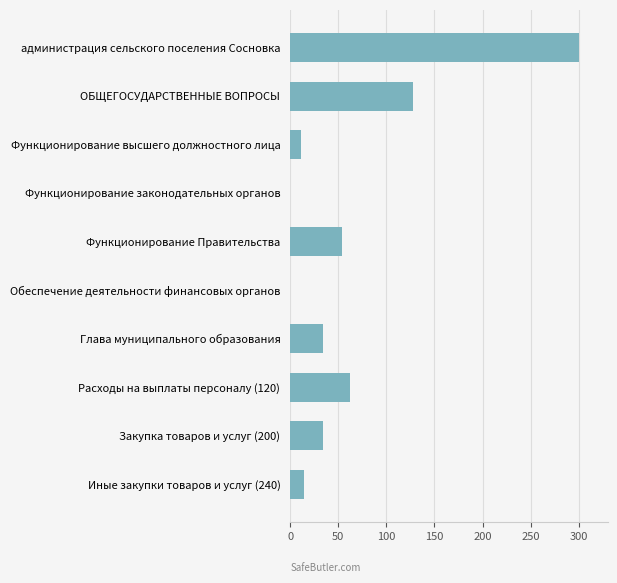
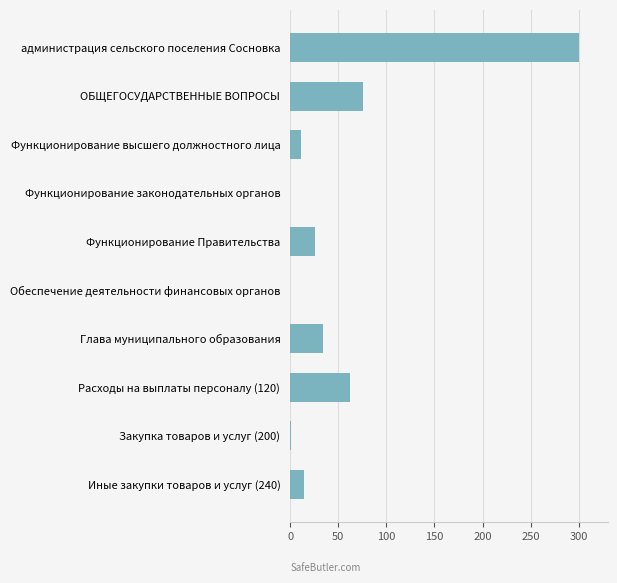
ОБЩЕГОСУДАРСТВЕННЫЕ ВОПРОСЫ: 130 -> 80
Функционирование Правительства: 50 -> 30
Закупка товаров и услуг (200): 30 -> 0
